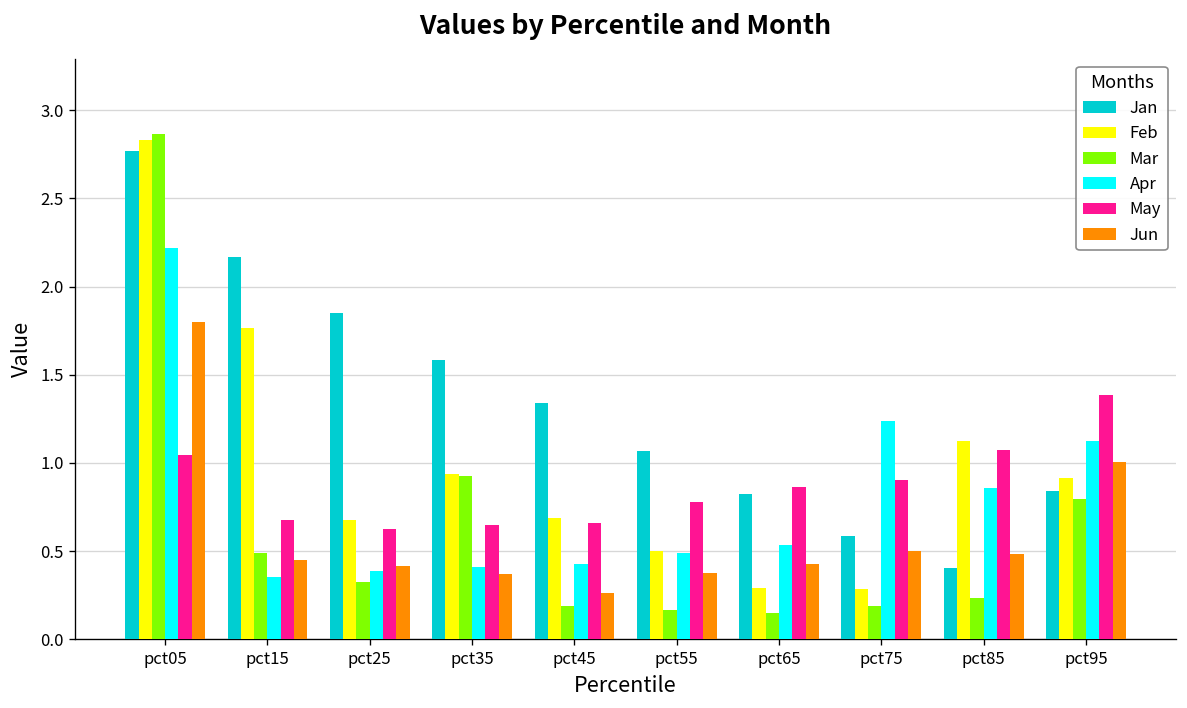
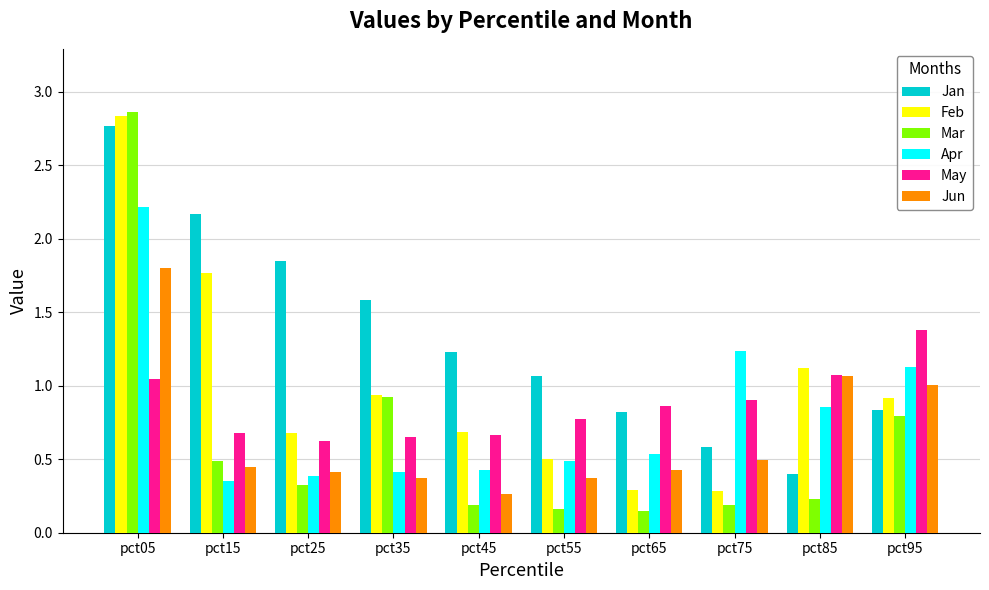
Jan, pct45: 1.34 -> 1.23
Jun, pct85: 0.48 -> 1.07
